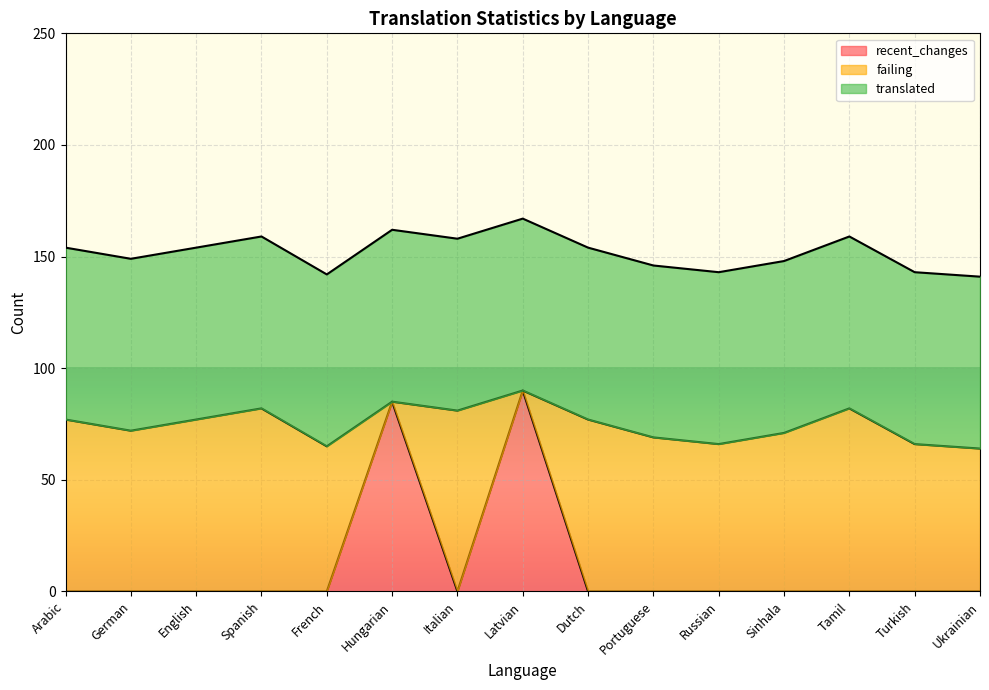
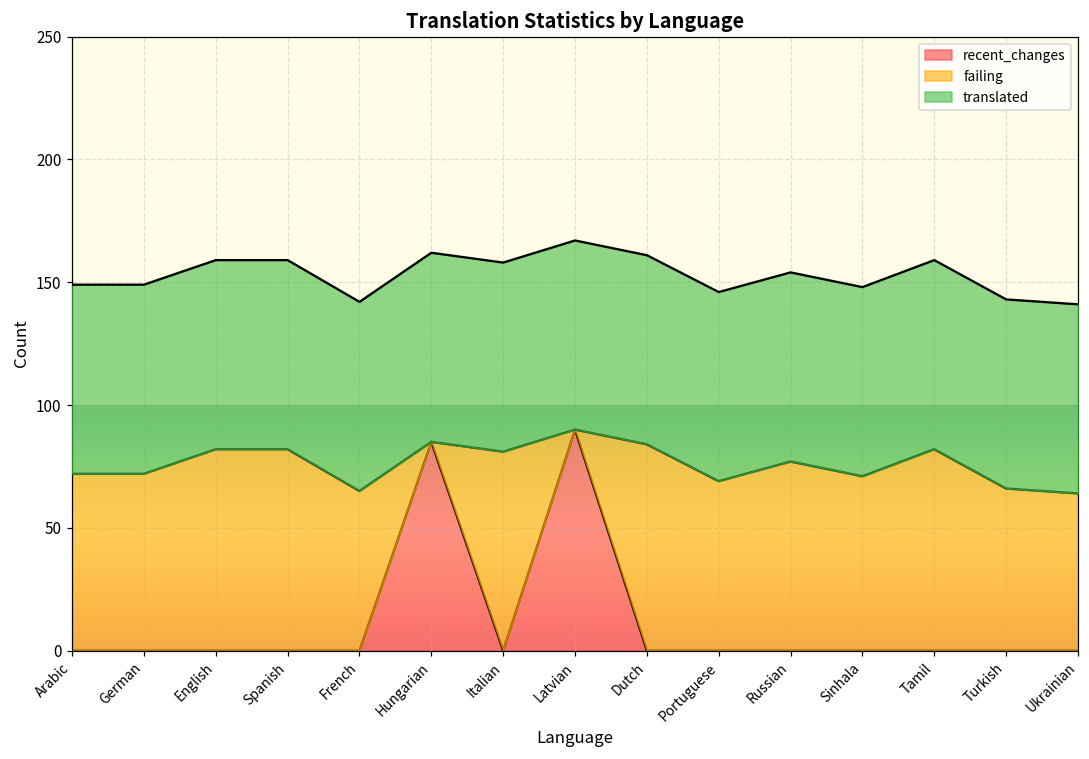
failing, Arabic: 77 -> 72
failing, English: 77 -> 82
failing, Dutch: 77 -> 84
failing, Russian: 66 -> 77
